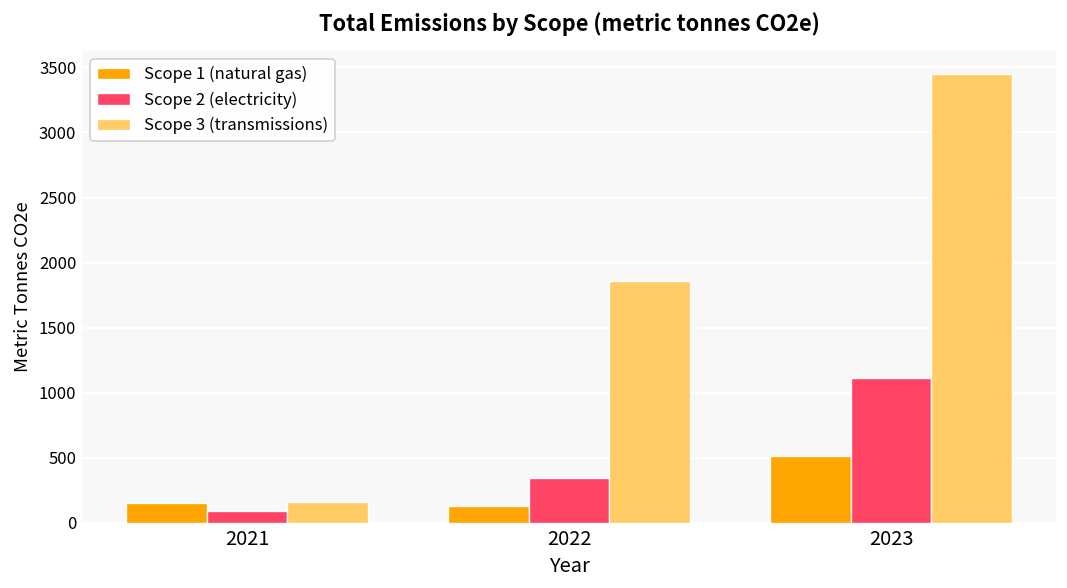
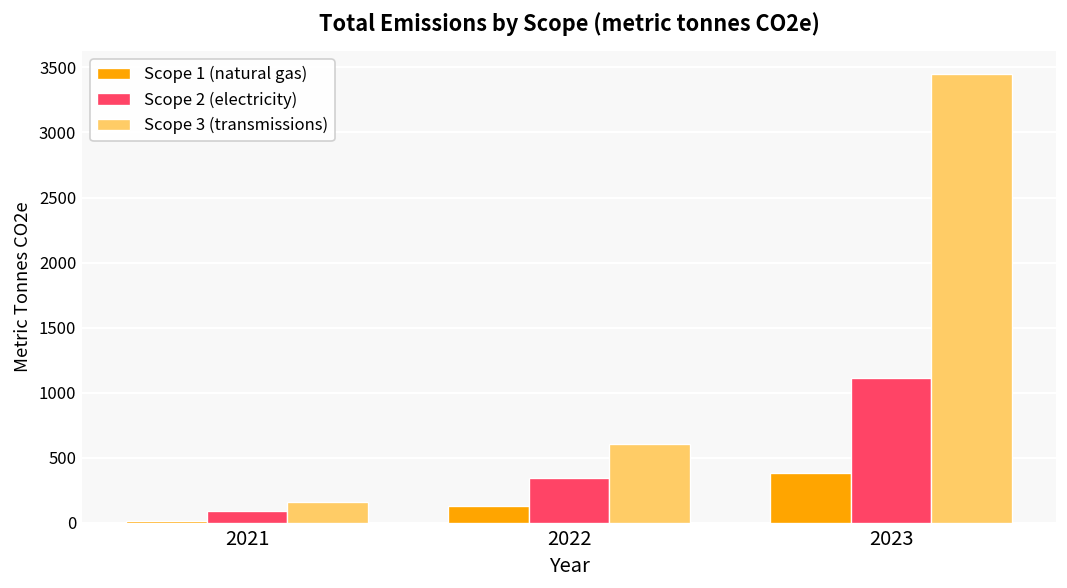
Scope 1 (natural gas), 2021: 150 -> 10
Scope 3 (transmissions), 2022: 1860 -> 600
Scope 1 (natural gas), 2023: 510 -> 380
